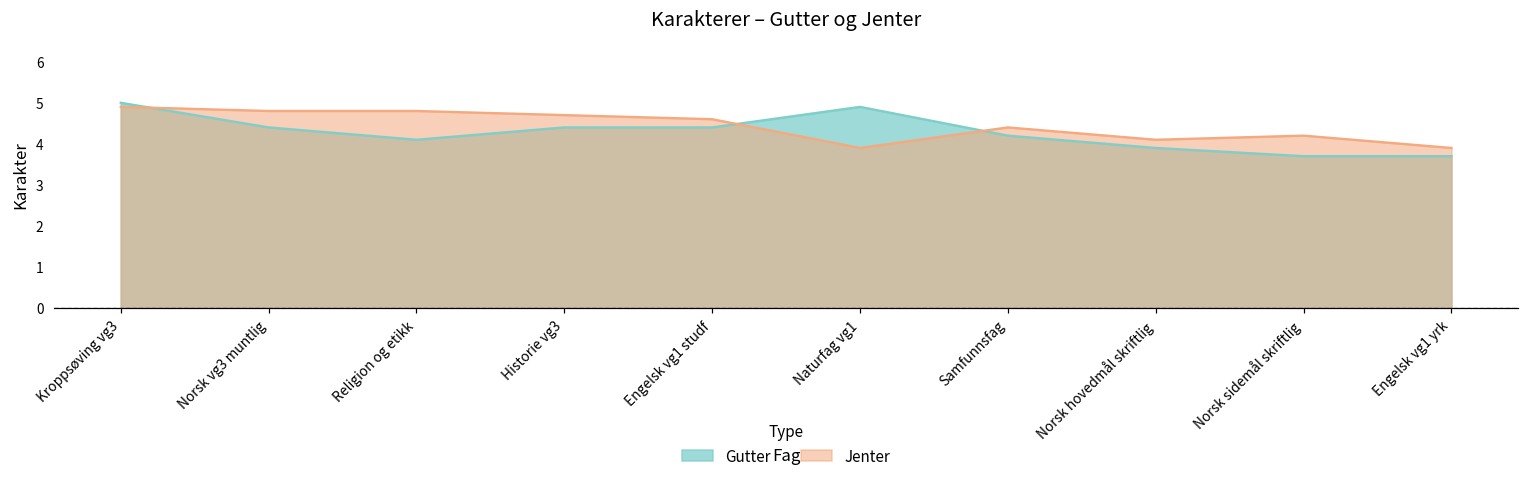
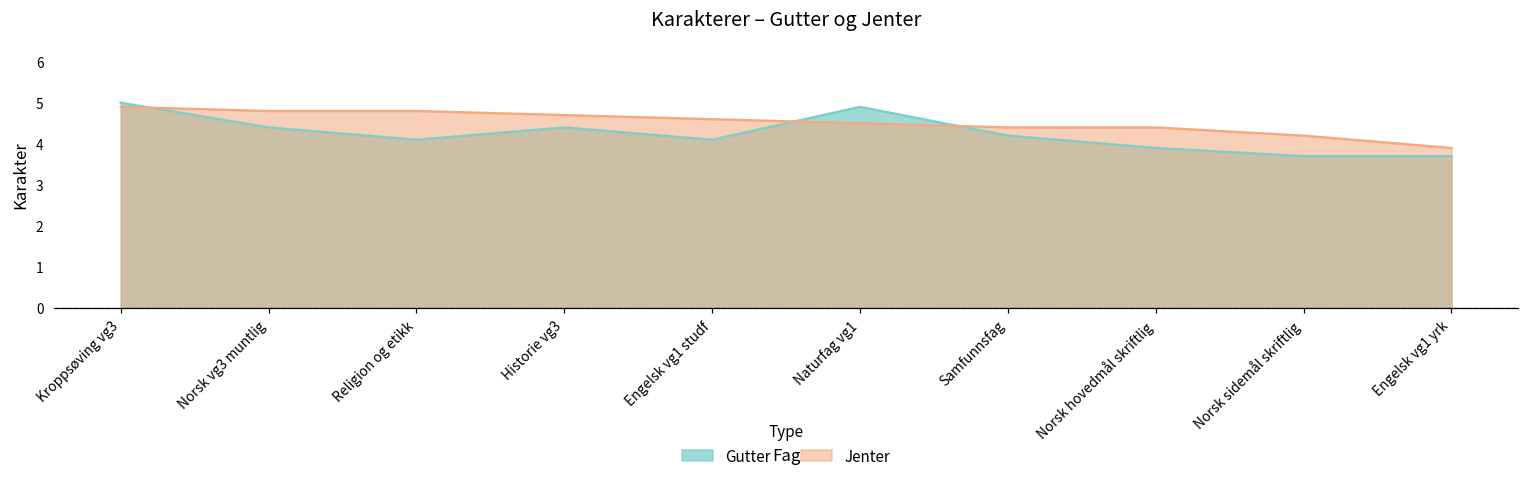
Gutter, Engelsk vg1 studf: 4.4 -> 4.1
Jenter, Naturfag vg1: 3.9 -> 4.5
Jenter, Norsk hovedmål skriftlig: 4.1 -> 4.4
